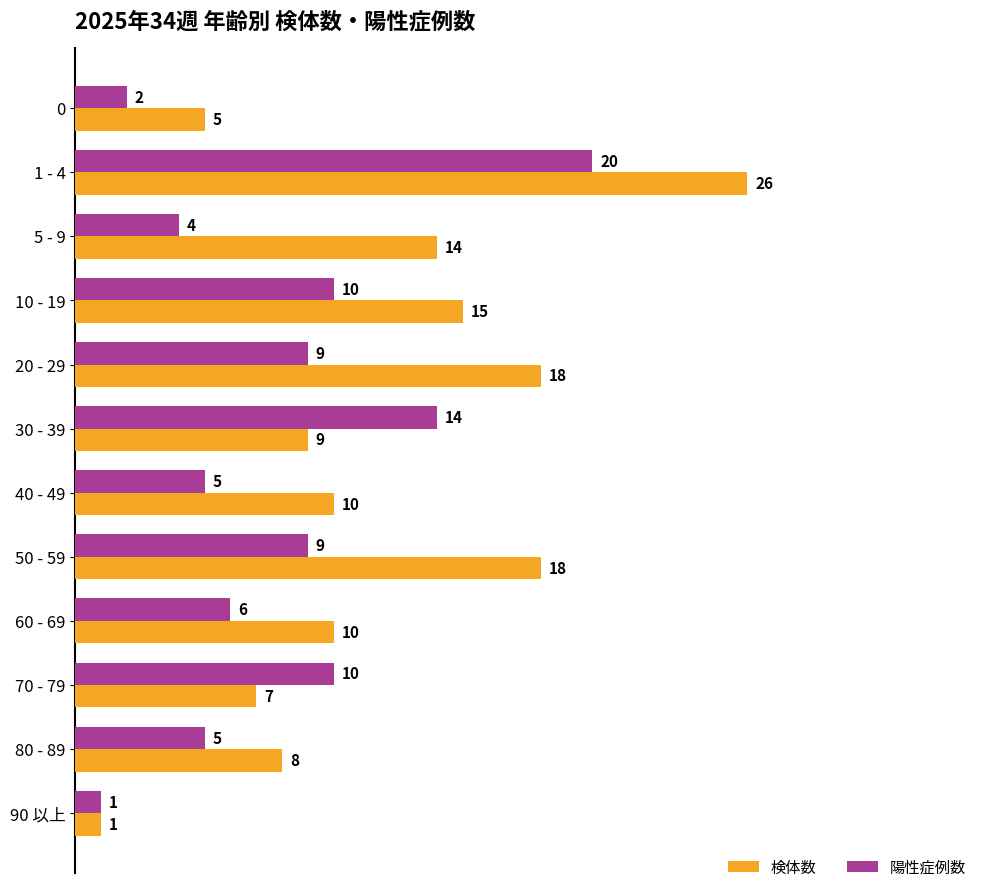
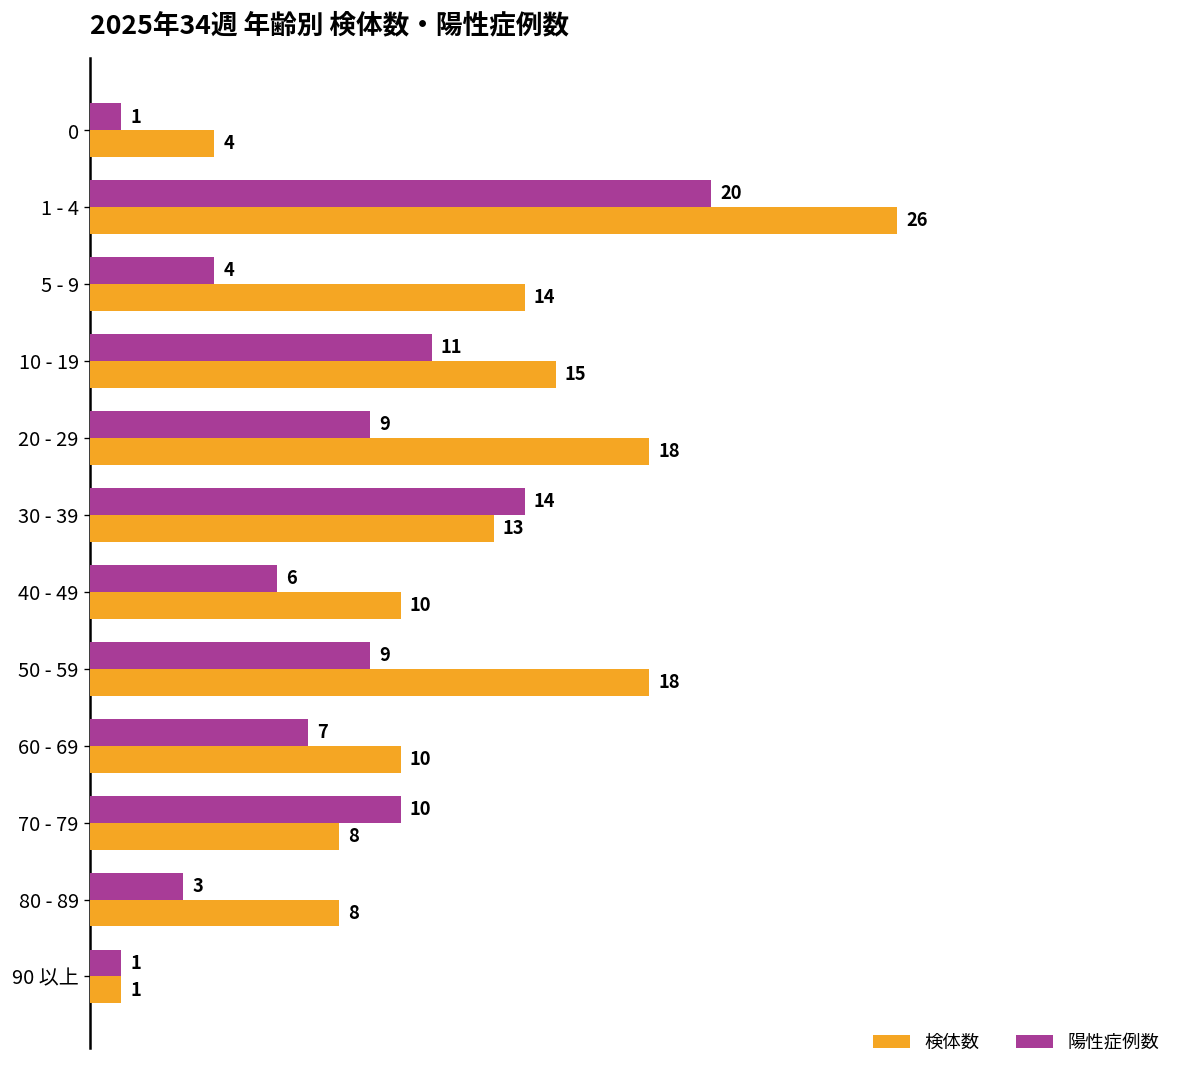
陽性症例数, 0: 2 -> 1
検体数, 0: 5 -> 4
陽性症例数, 10 - 19: 10 -> 11
検体数, 30 - 39: 9 -> 13
陽性症例数, 40 - 49: 5 -> 6
陽性症例数, 60 - 69: 6 -> 7
検体数, 70 - 79: 7 -> 8
陽性症例数, 80 - 89: 5 -> 3
